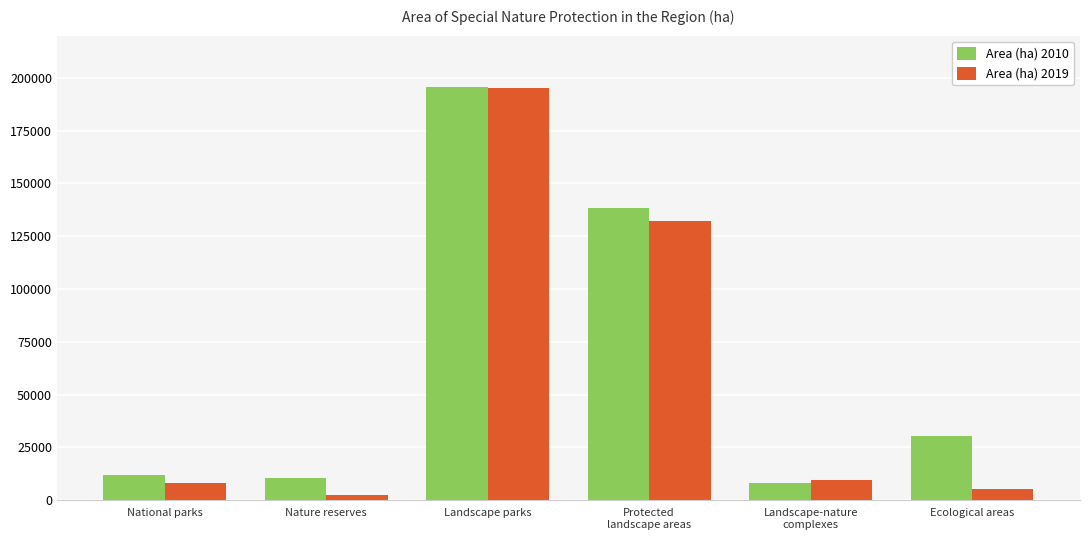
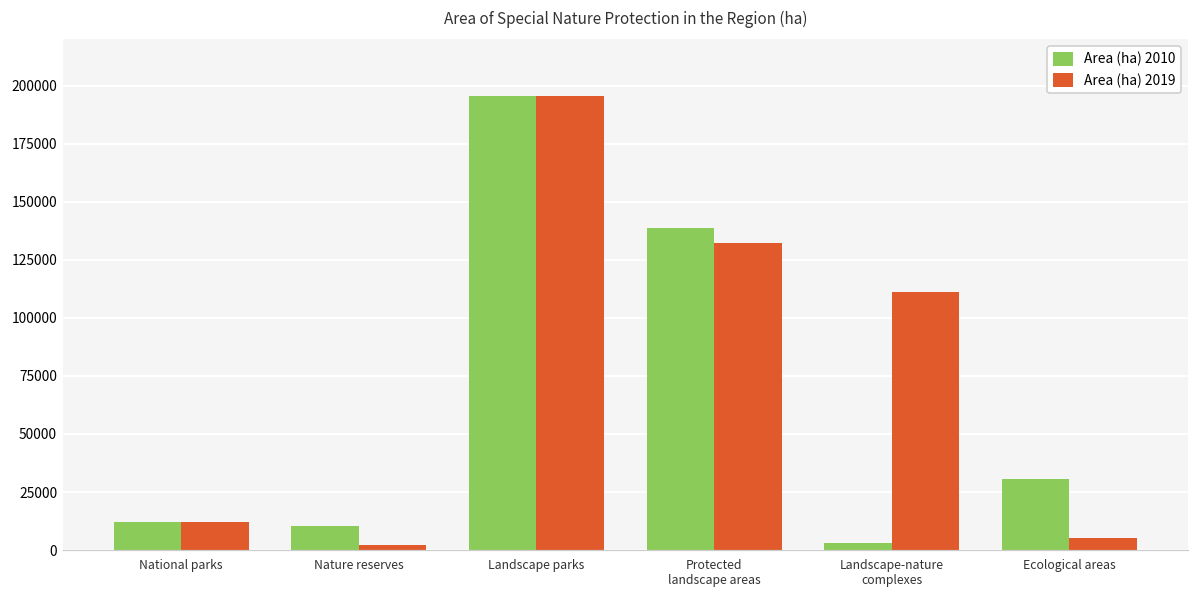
Area (ha) 2019, National parks: 8000 -> 12000
Area (ha) 2010, Landscape-nature complexes: 8000 -> 3000
Area (ha) 2019, Landscape-nature complexes: 9000 -> 111000
